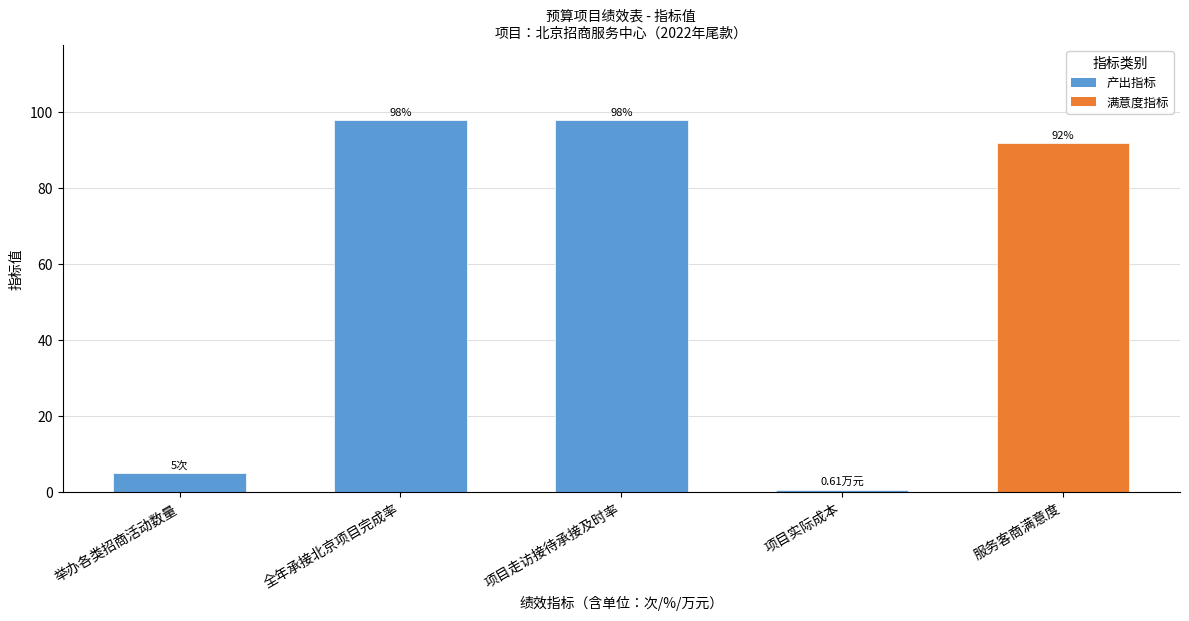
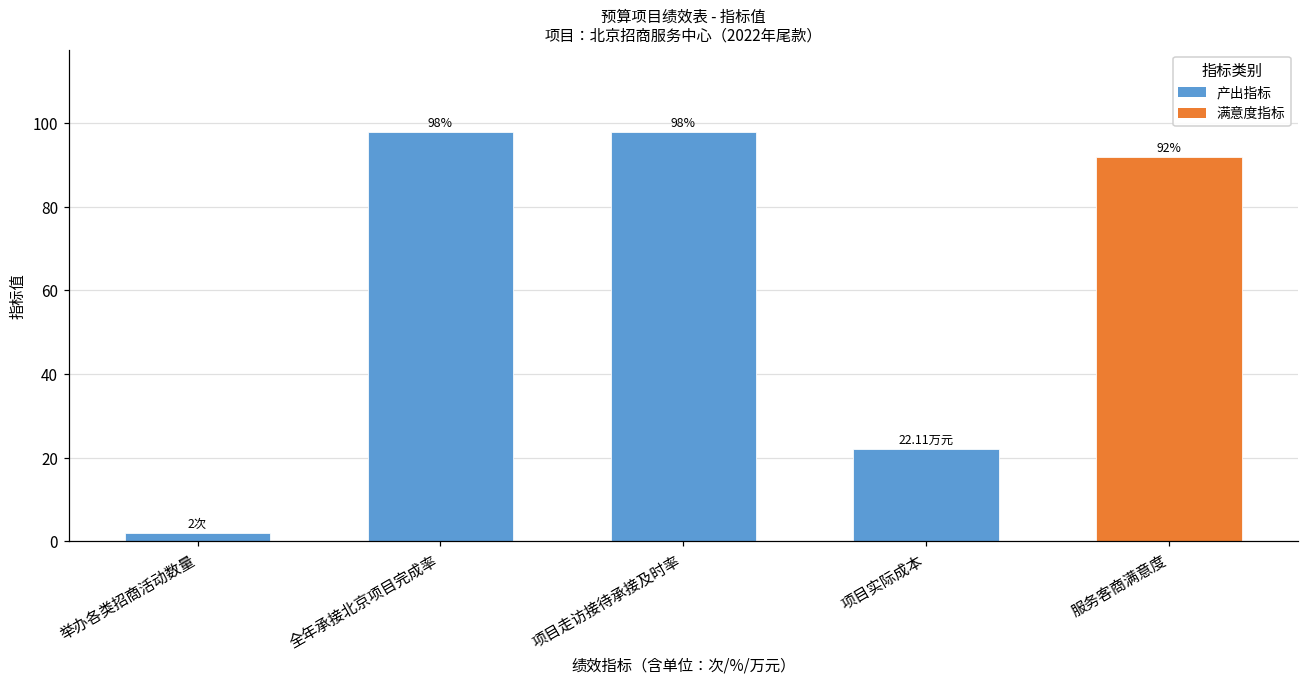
举办各类招商活动数量: 5次 -> 2次
项目实际成本: 0.61 -> 22.11
